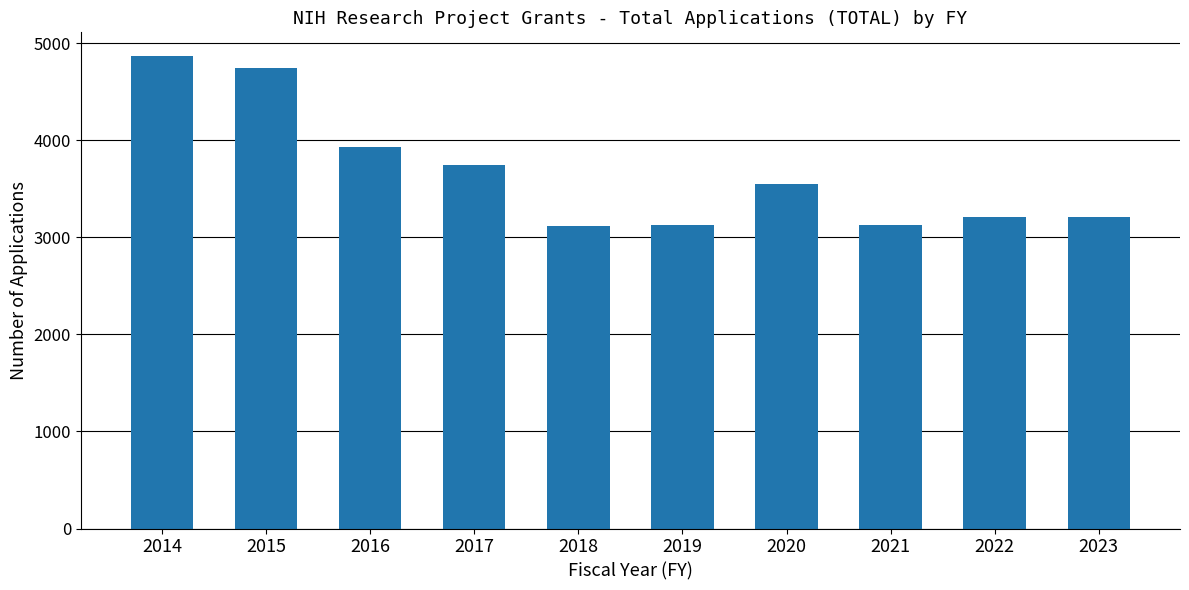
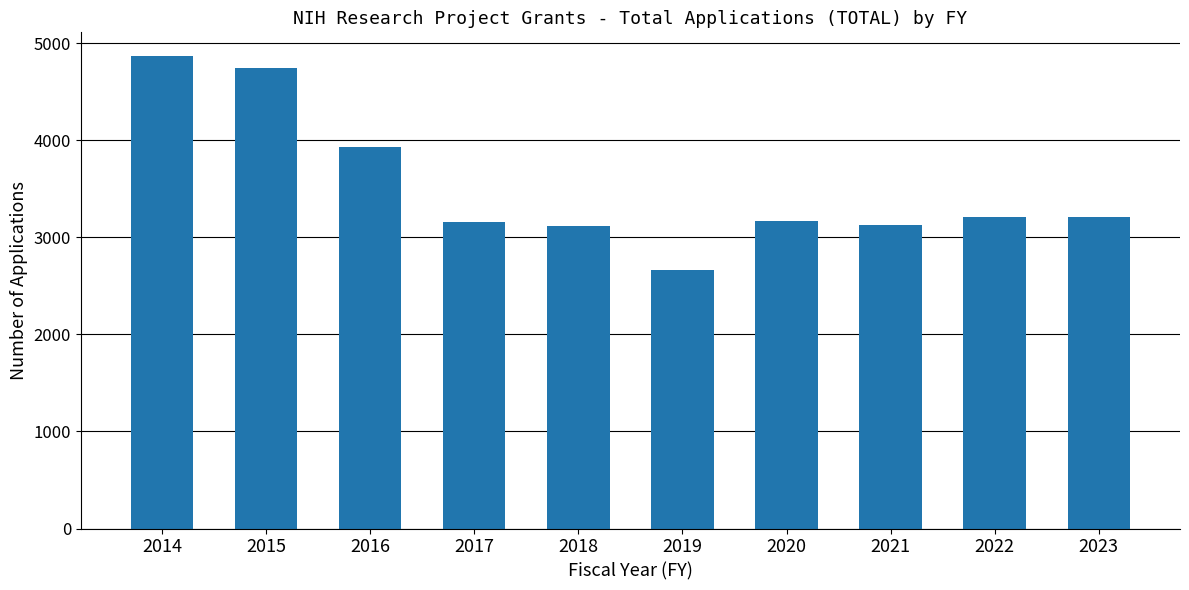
2017: 3700 -> 3200
2019: 3100 -> 2700
2020: 3600 -> 3200
